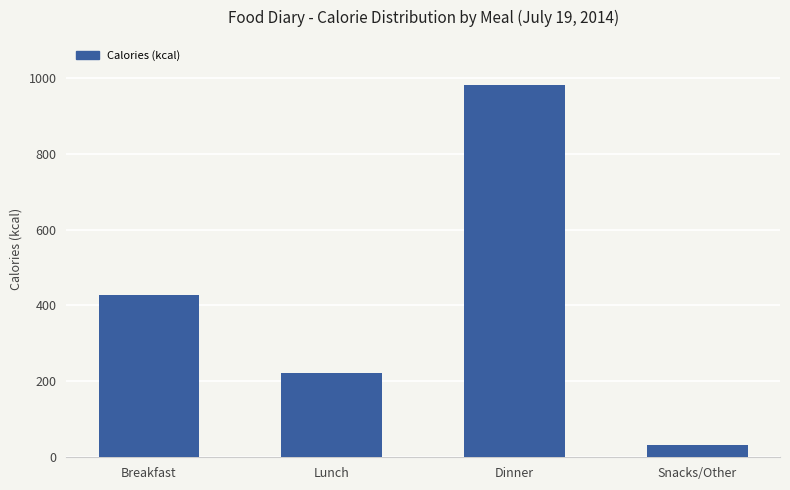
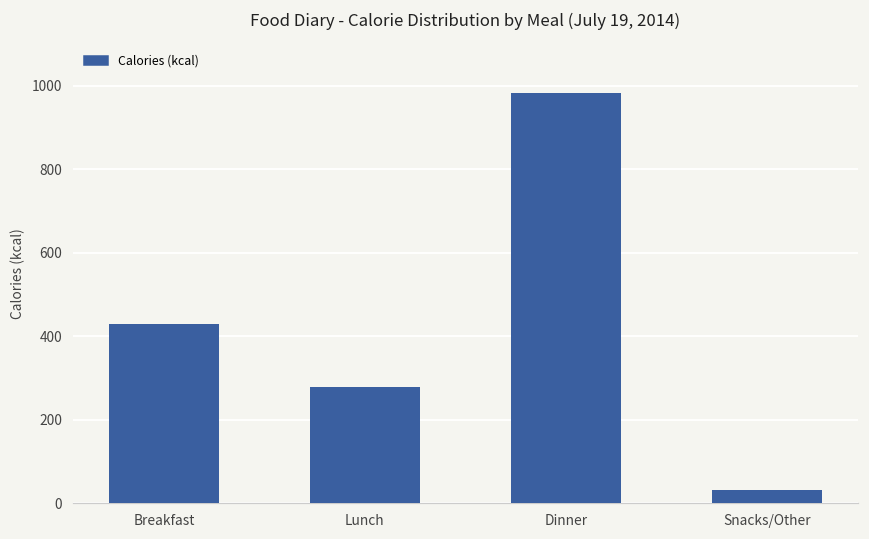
Lunch: 220 -> 280
